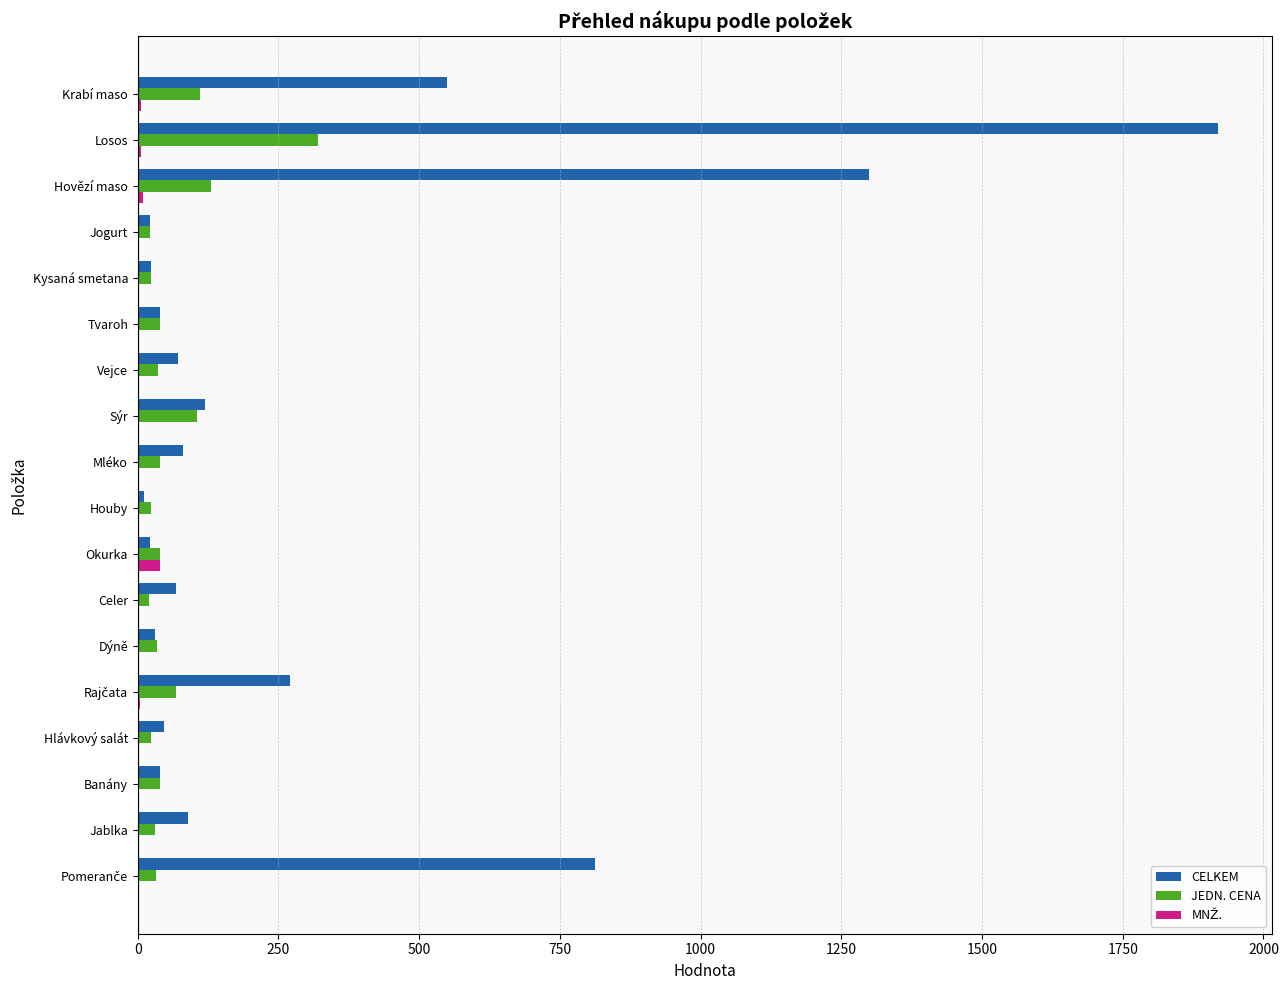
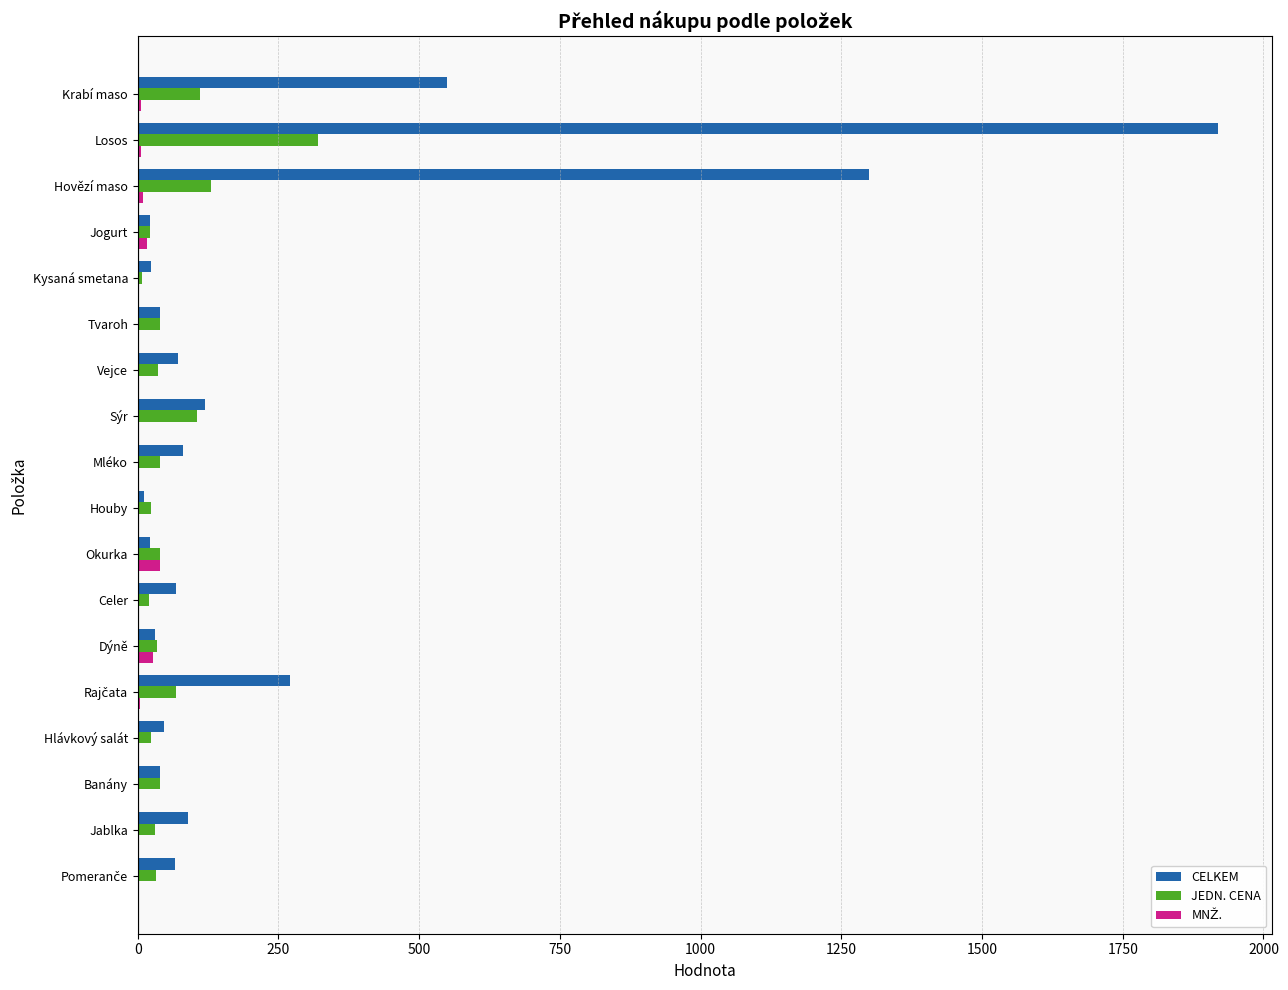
MNŽ., Jogurt: 0 -> 20
JEDN. CENA, Kysaná smetana: 20 -> 10
MNŽ., Dýně: 0 -> 30
CELKEM, Pomeranče: 810 -> 70
